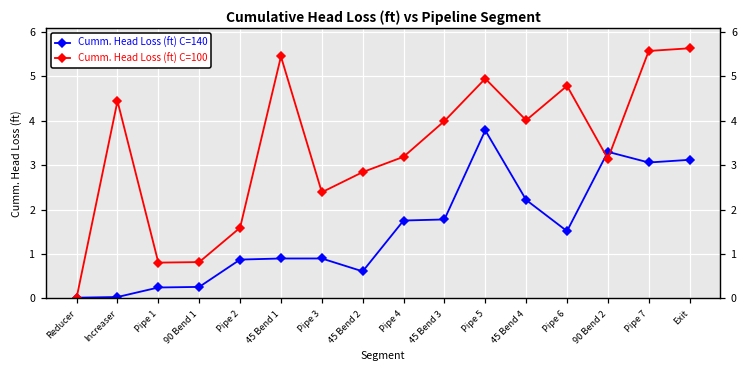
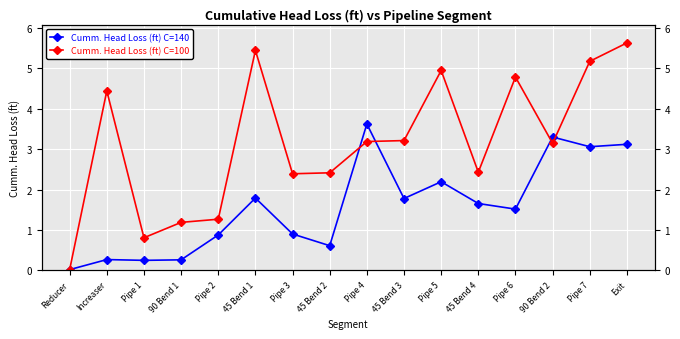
Cumm. Head Loss (ft) C=140, Increaser: 0.0 -> 0.3
Cumm. Head Loss (ft) C=100, 90 Bend 1: 0.8 -> 1.2
Cumm. Head Loss (ft) C=100, Pipe 2: 1.6 -> 1.3
Cumm. Head Loss (ft) C=140, 45 Bend 1: 0.9 -> 1.8
Cumm. Head Loss (ft) C=100, 45 Bend 2: 2.8 -> 2.4
Cumm. Head Loss (ft) C=140, Pipe 4: 1.8 -> 3.6
Cumm. Head Loss (ft) C=100, 45 Bend 3: 4.0 -> 3.2
Cumm. Head Loss (ft) C=140, Pipe 5: 3.8 -> 2.2
Cumm. Head Loss (ft) C=140, 45 Bend 4: 2.2 -> 1.7
Cumm. Head Loss (ft) C=100, 45 Bend 4: 4.0 -> 2.4
Cumm. Head Loss (ft) C=100, Pipe 7: 5.6 -> 5.2
